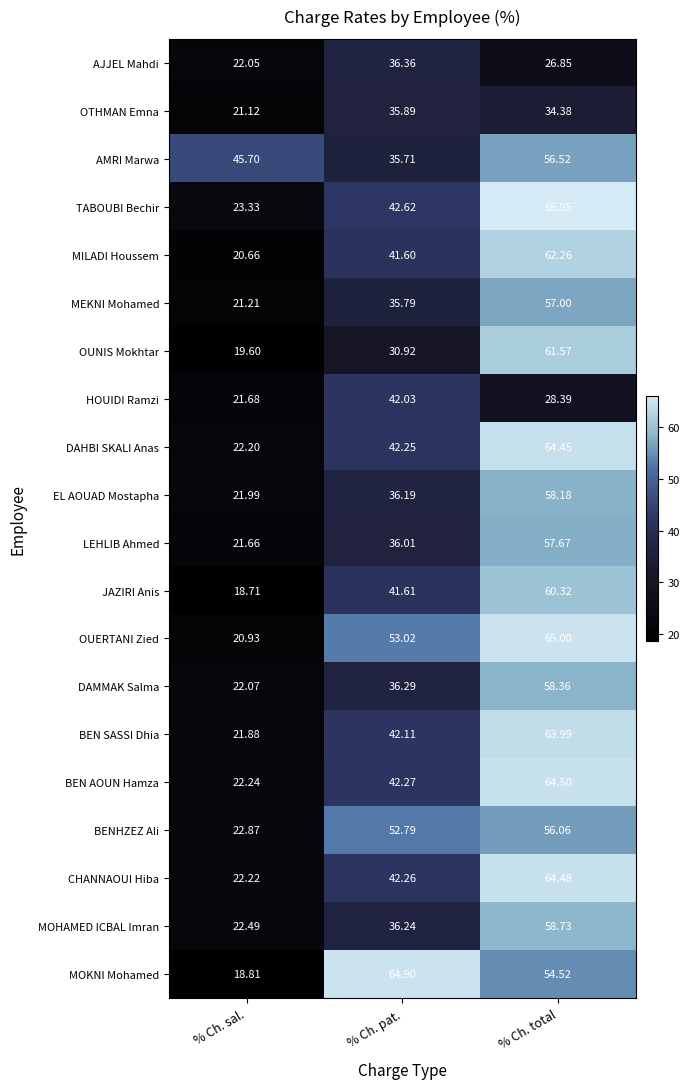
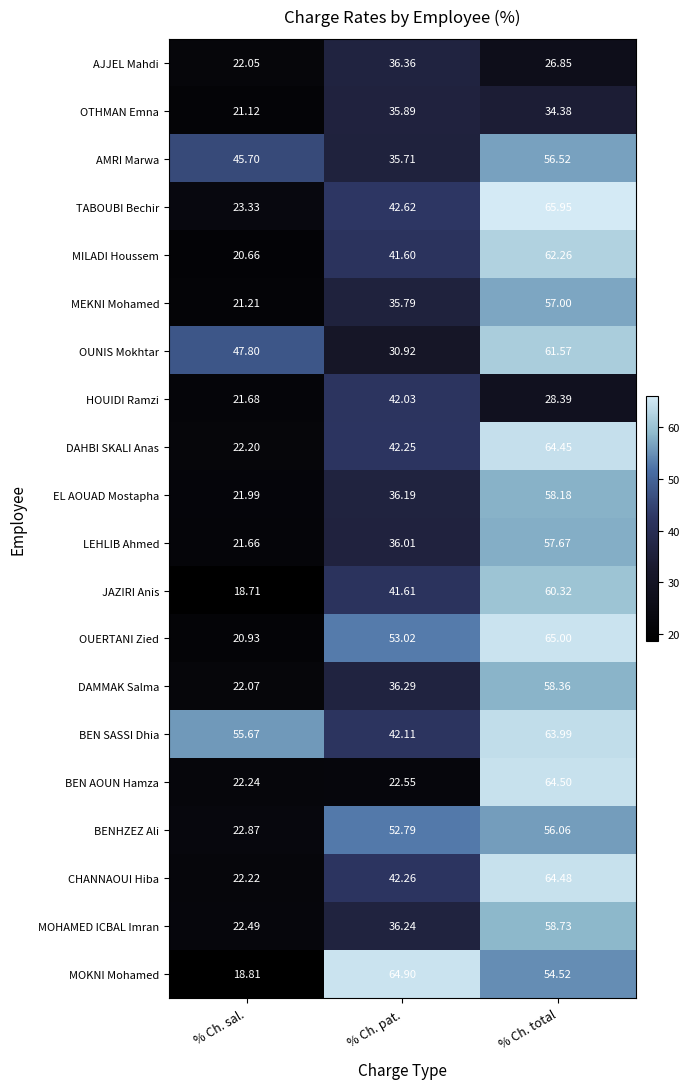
OUNIS Mokhtar, % Ch. sal.: 19.60 -> 47.80
BEN SASSI Dhia, % Ch. sal.: 21.88 -> 55.67
BEN AOUN Hamza, % Ch. pat.: 42.27 -> 22.55
